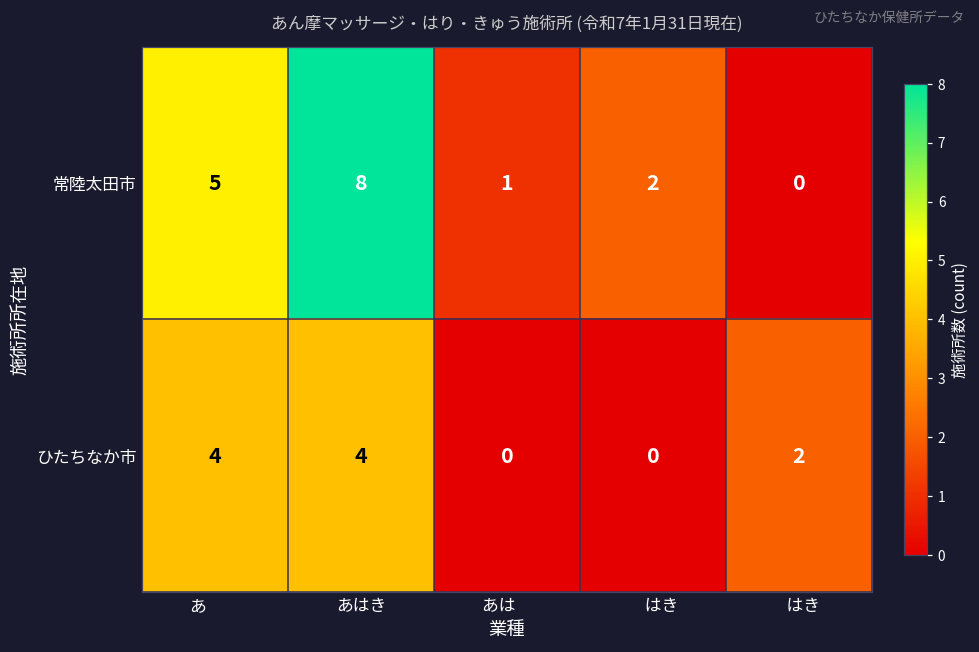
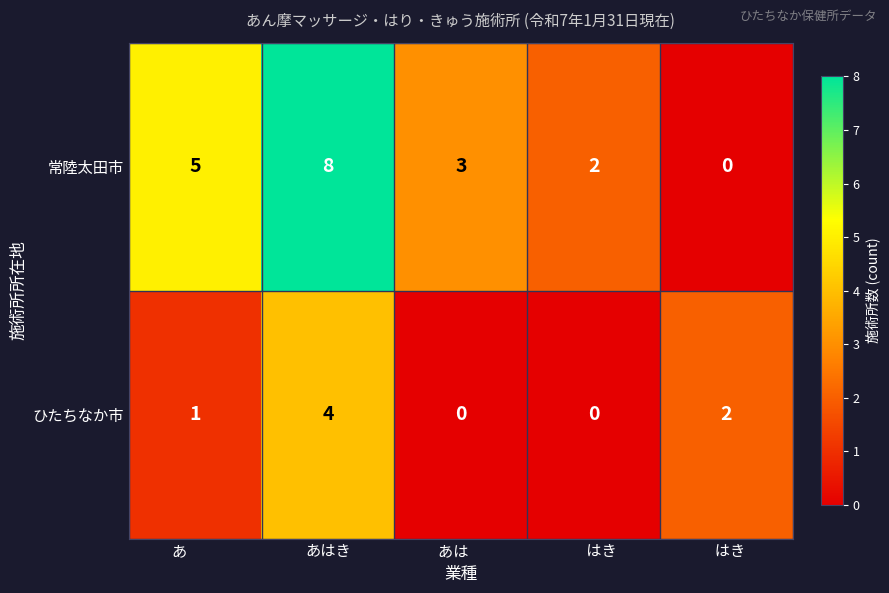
常陸太田市, あは: 1 -> 3
ひたちなか市, あ: 4 -> 1
